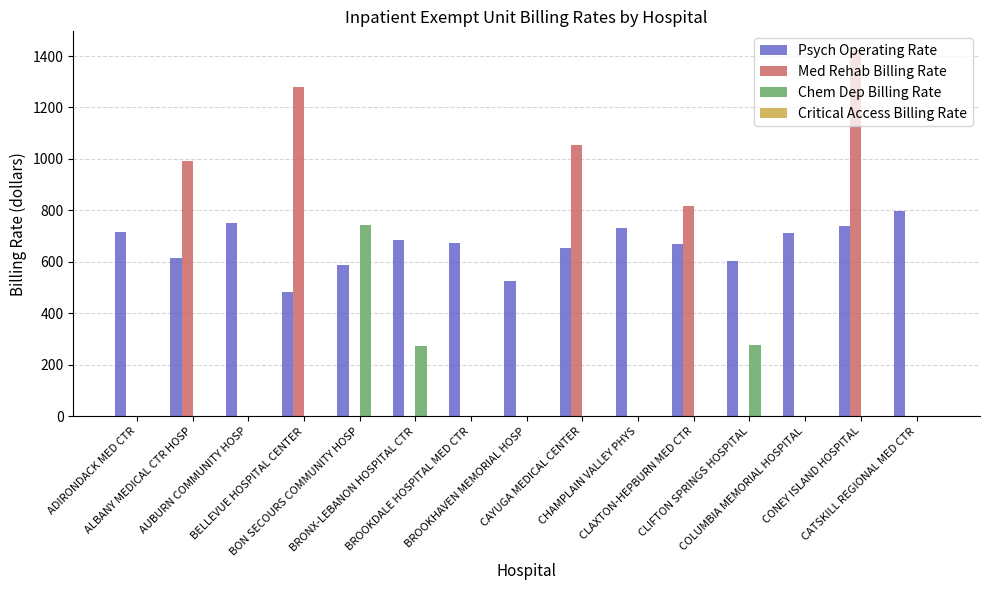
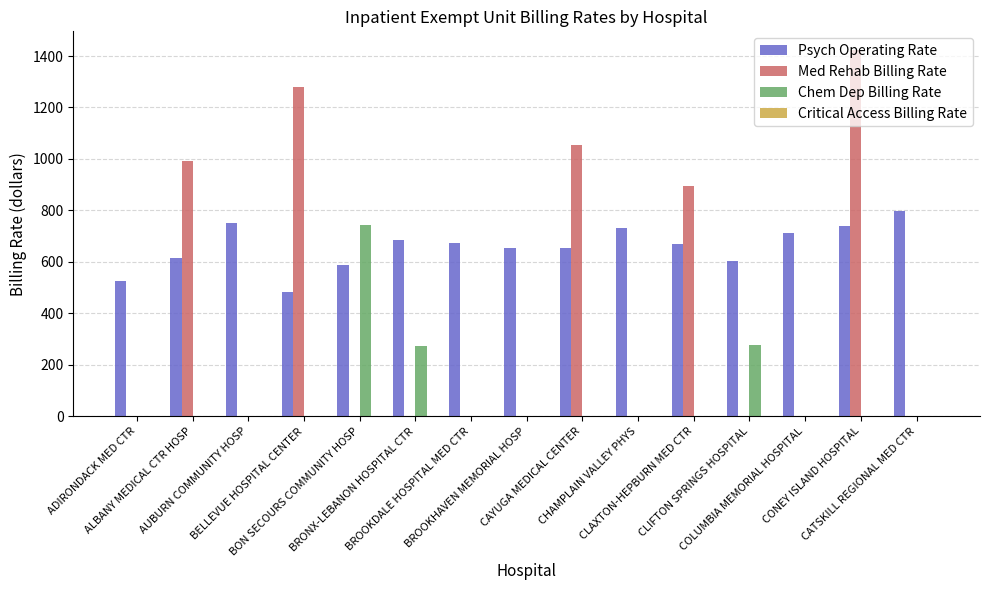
Psych Operating Rate, ADIRONDACK MED CTR: 720 -> 530
Psych Operating Rate, BROOKHAVEN MEMORIAL HOSP: 530 -> 650
Med Rehab Billing Rate, CLAXTON-HEPBURN MED CTR: 820 -> 890
